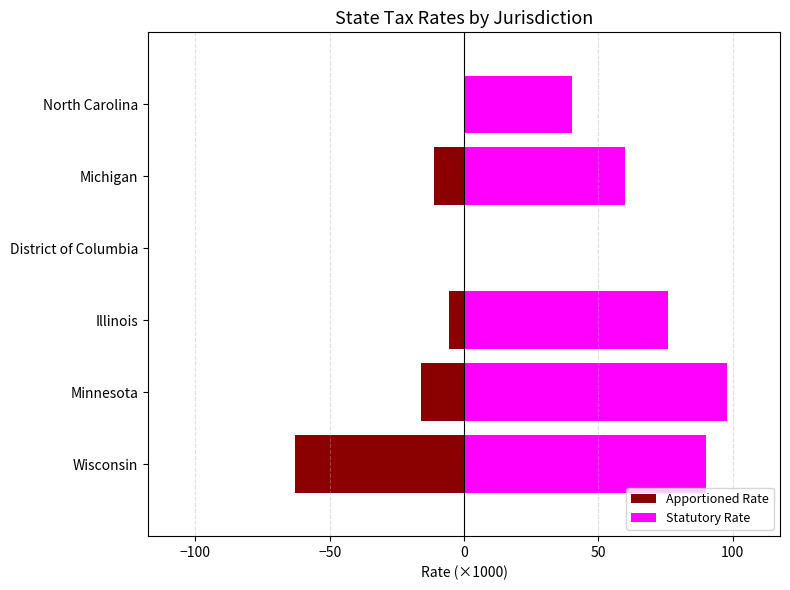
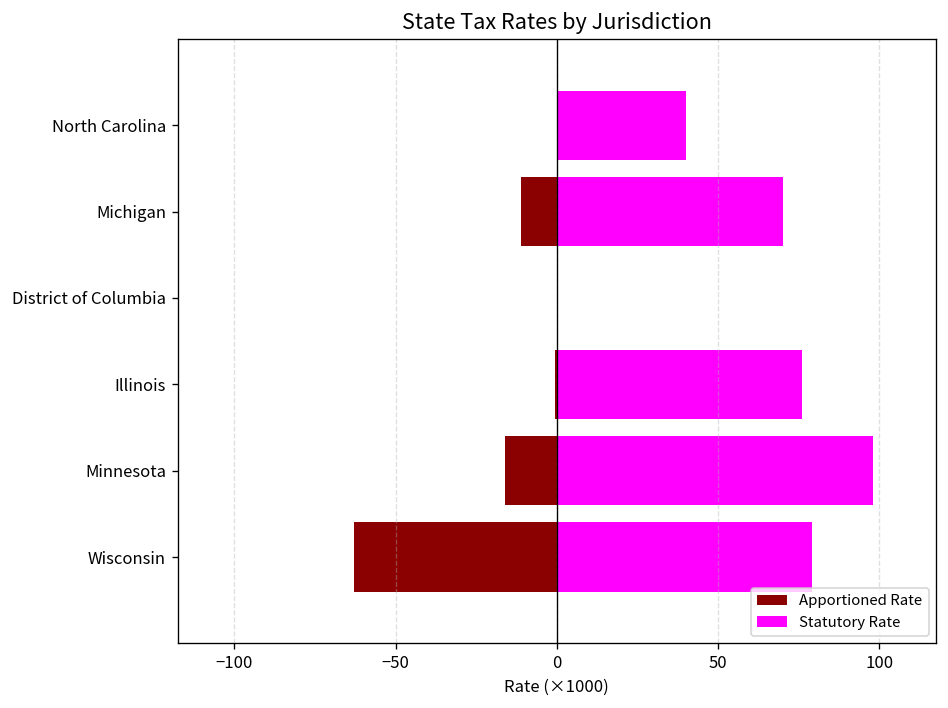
Statutory Rate, Michigan: 60 -> 70
Apportioned Rate, Illinois: -6 -> -1
Statutory Rate, Wisconsin: 90 -> 79
